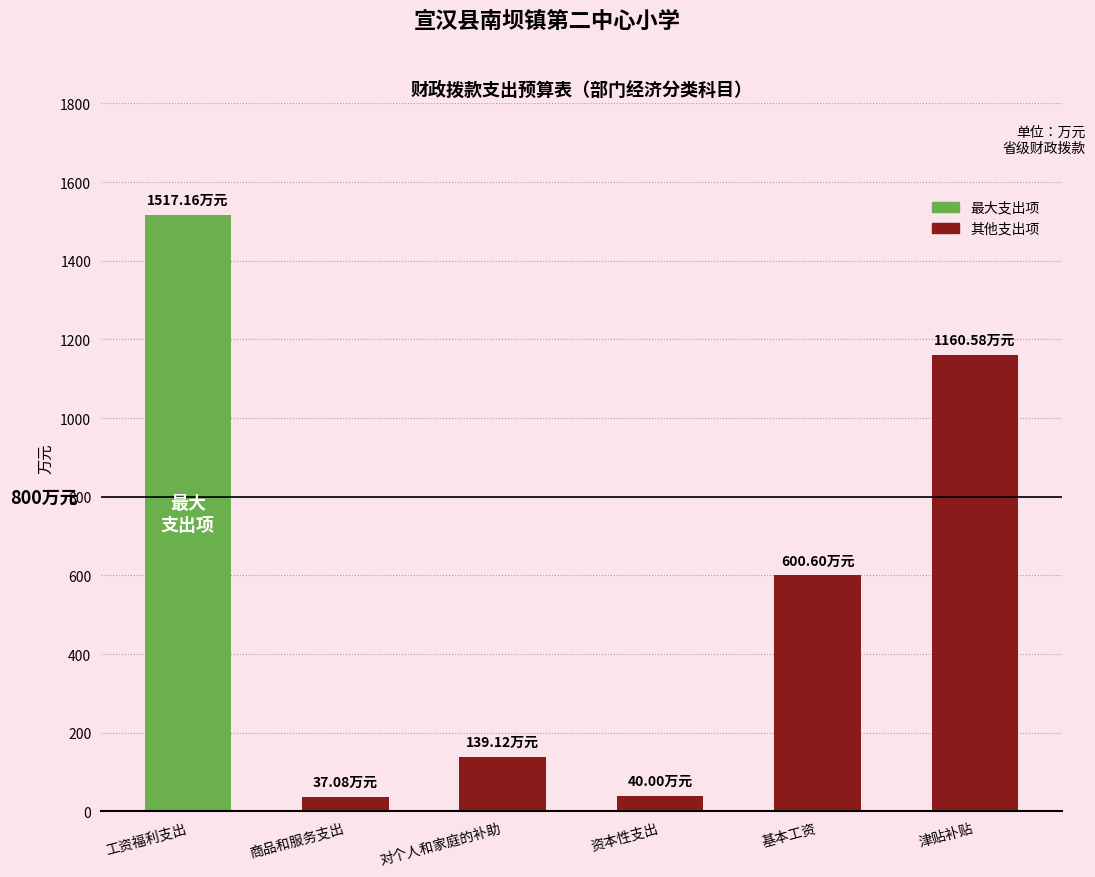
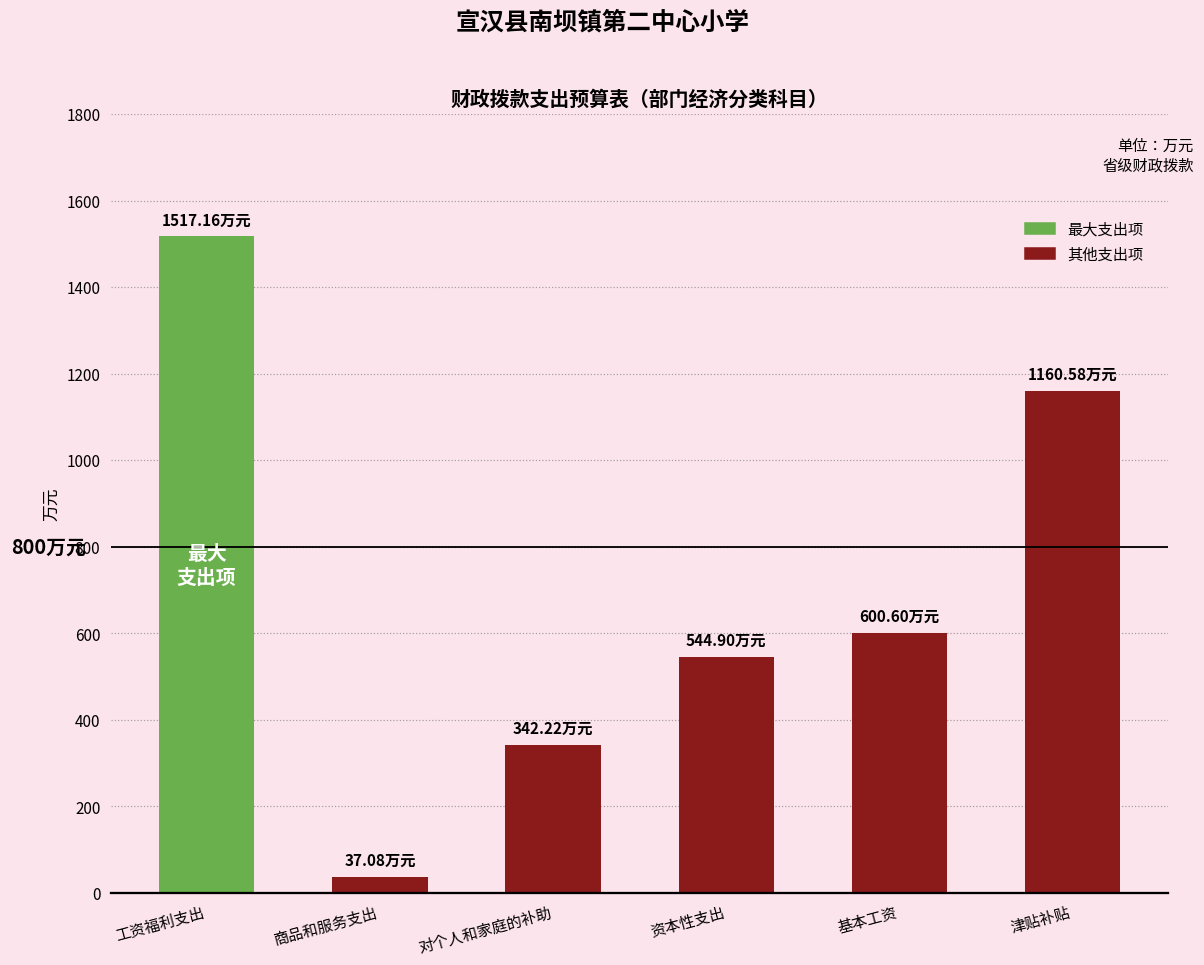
对个人和家庭的补助: 139.12 -> 342.22
资本性支出: 40.00 -> 544.90
